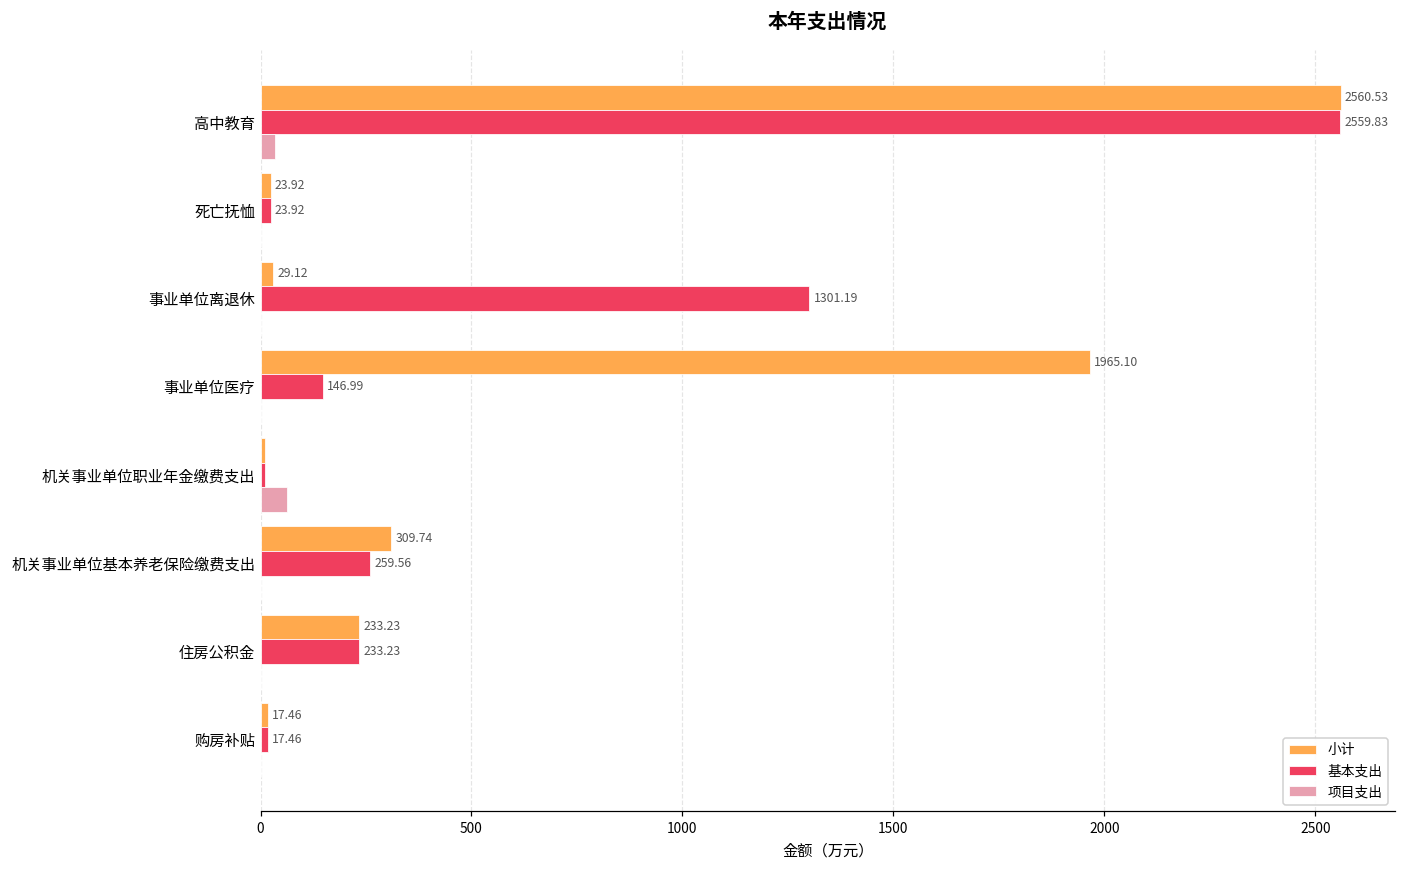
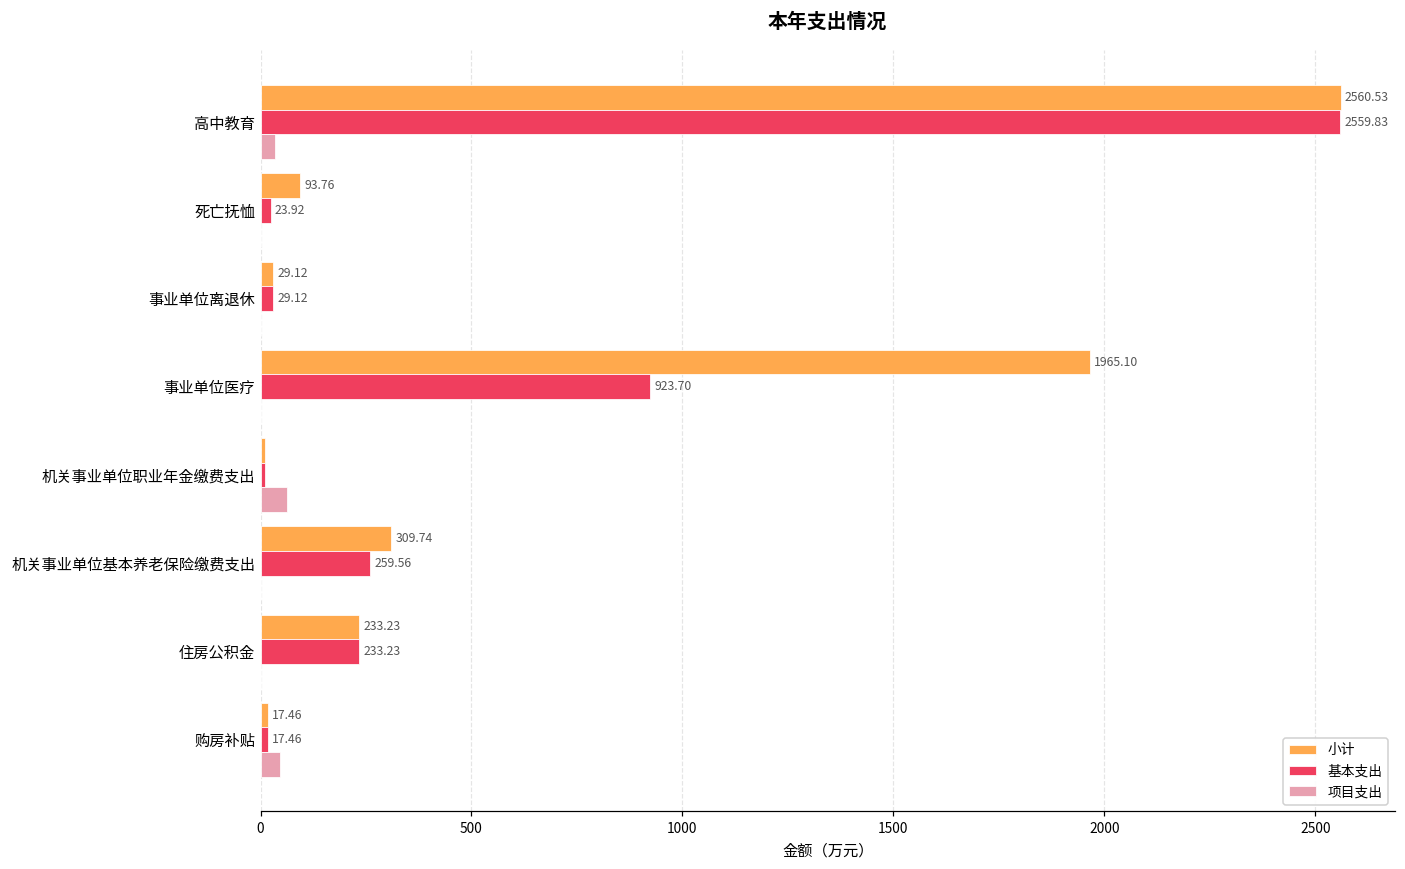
小计, 死亡抚恤: 23.92 -> 93.76
基本支出, 事业单位离退休: 1301.19 -> 29.12
基本支出, 事业单位医疗: 146.99 -> 923.70
项目支出, 购房补贴: 0 -> 50
